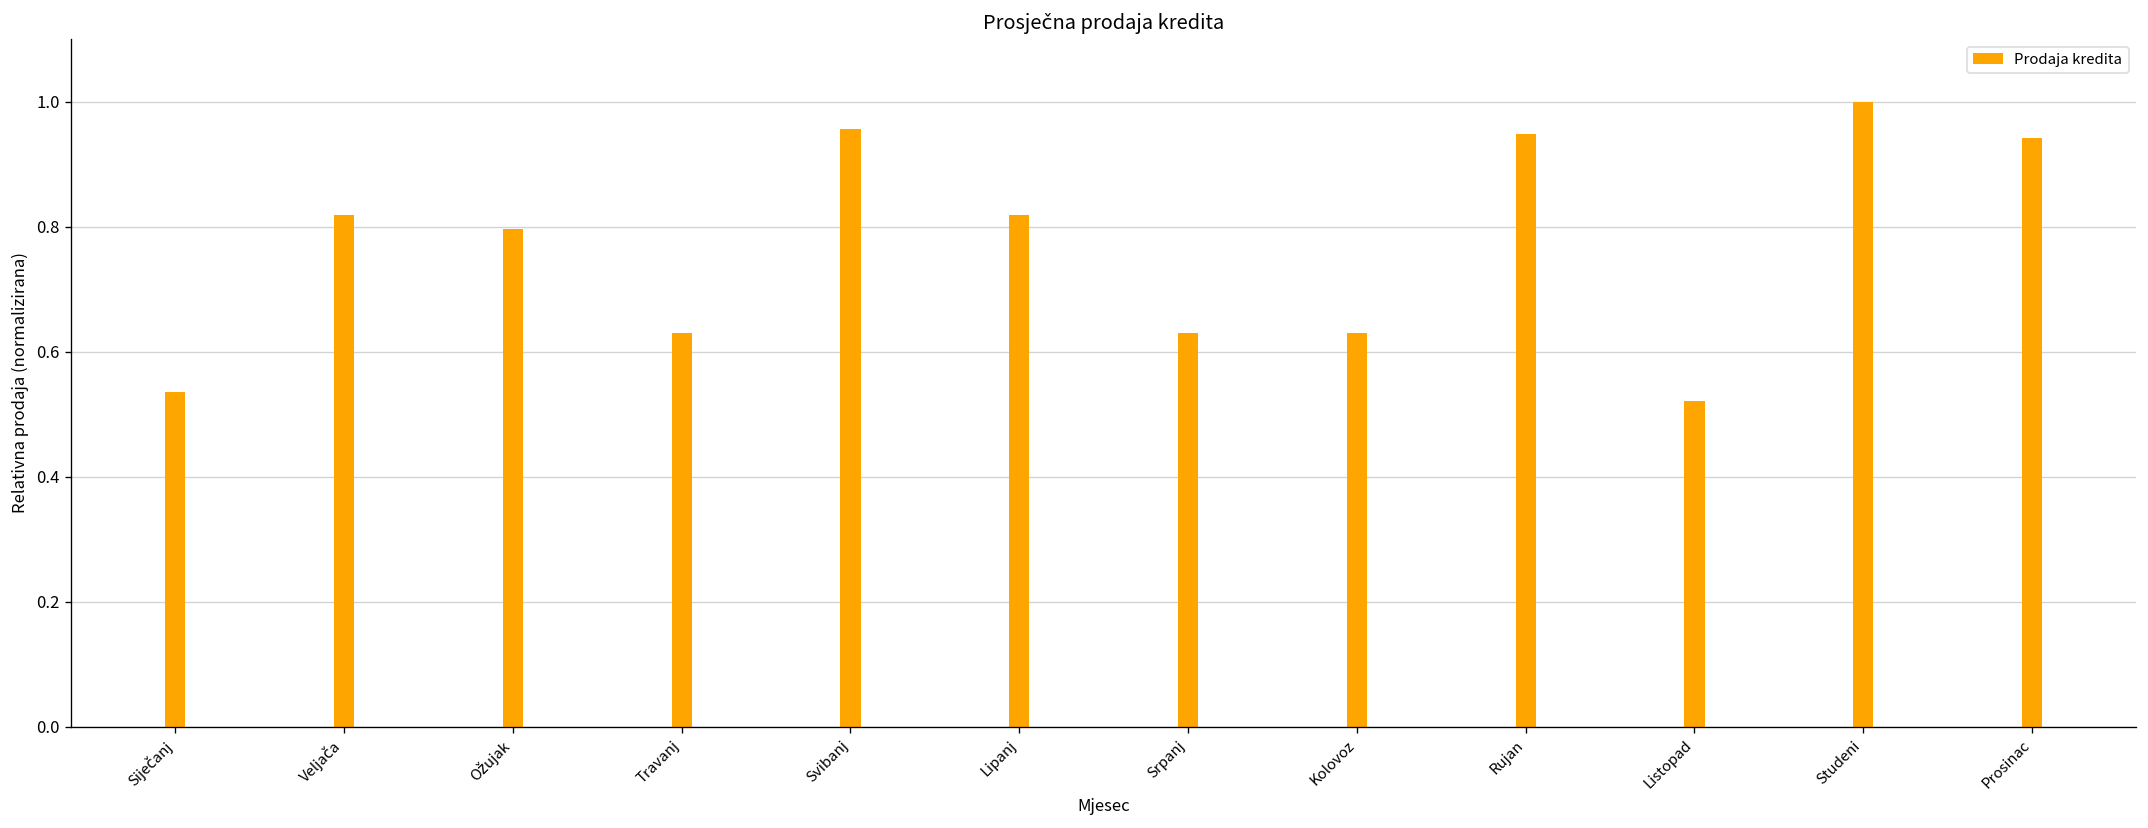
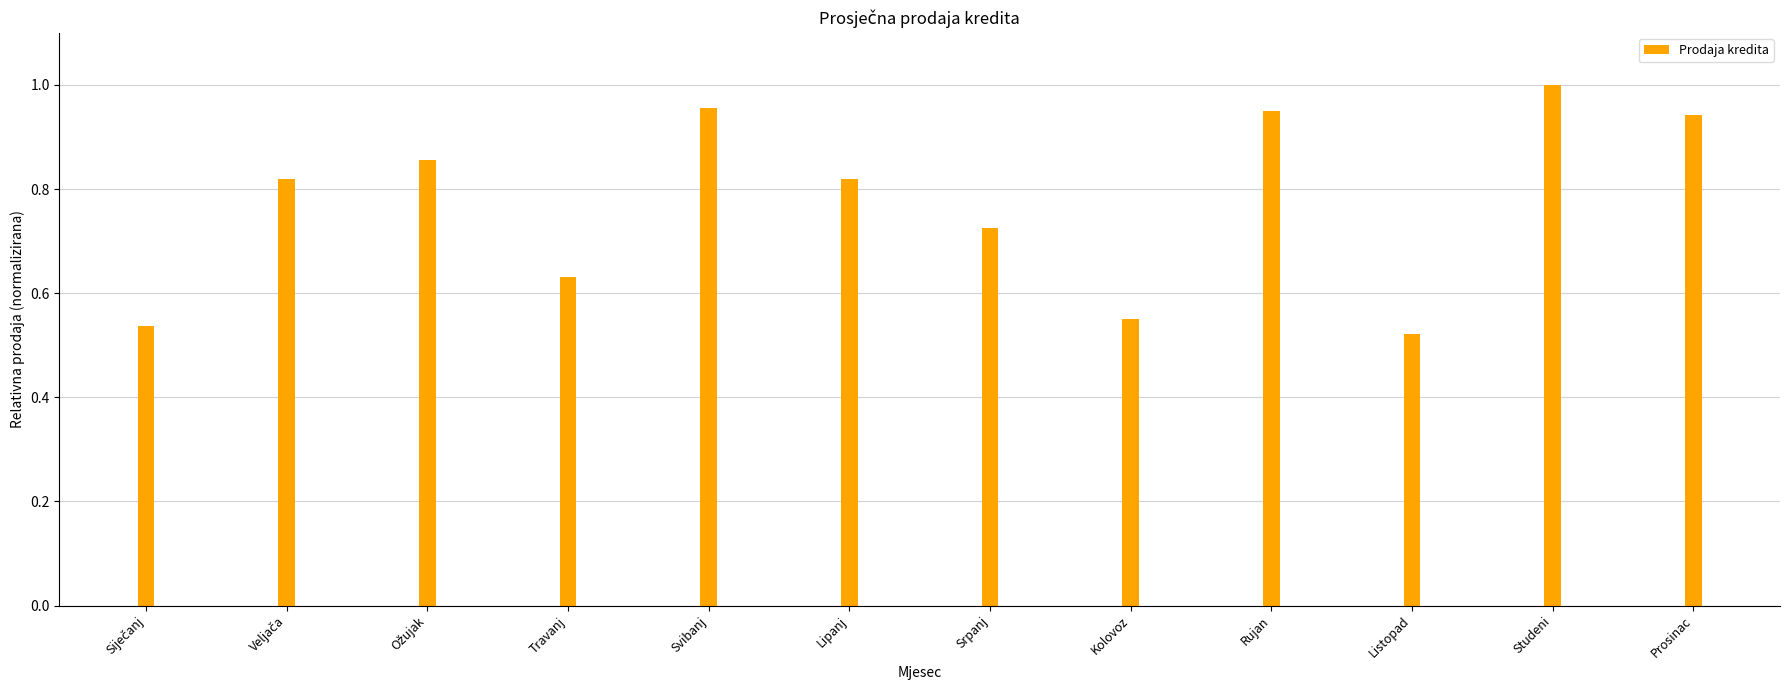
Ožujak: 0.80 -> 0.86
Srpanj: 0.63 -> 0.72
Kolovoz: 0.63 -> 0.55
